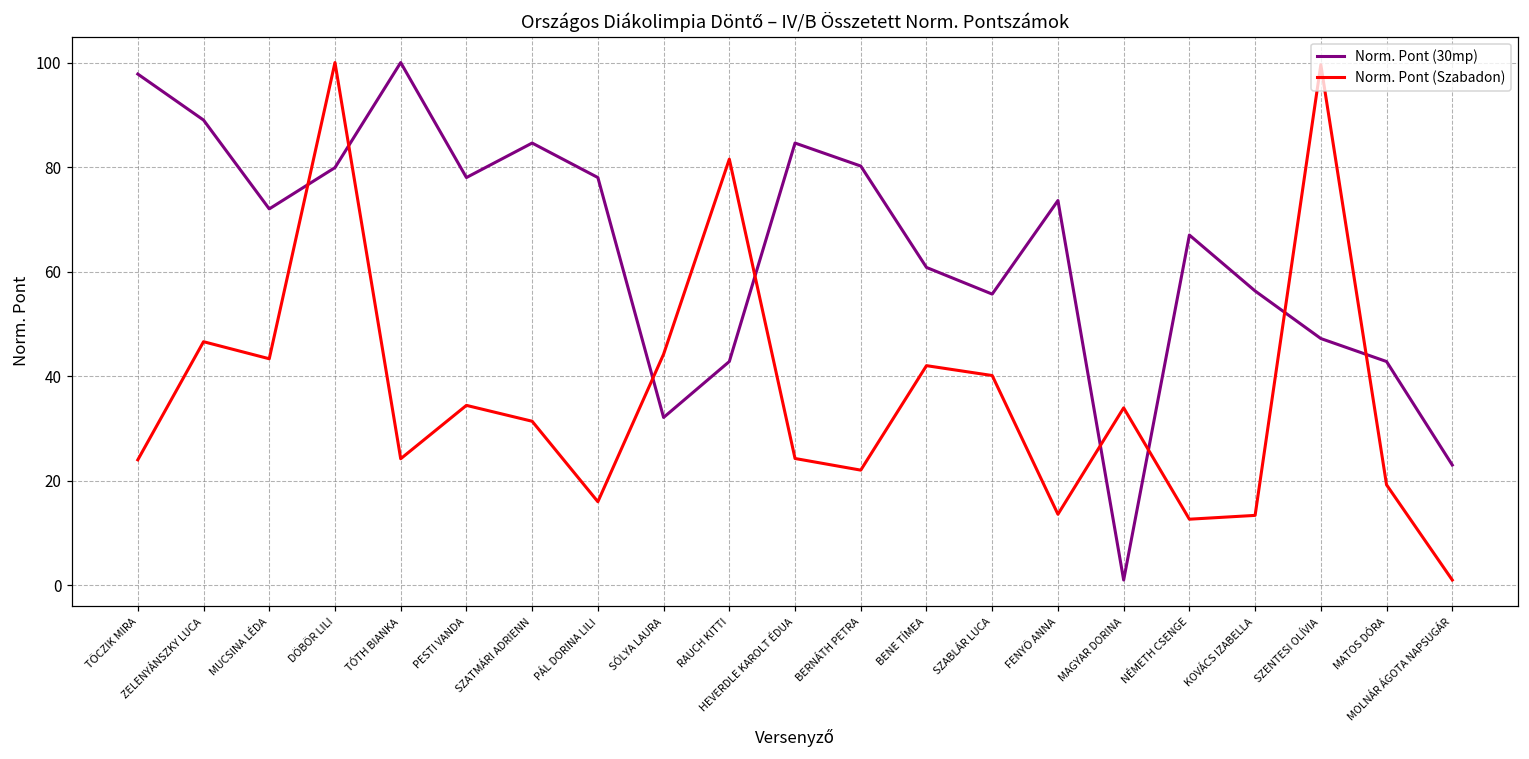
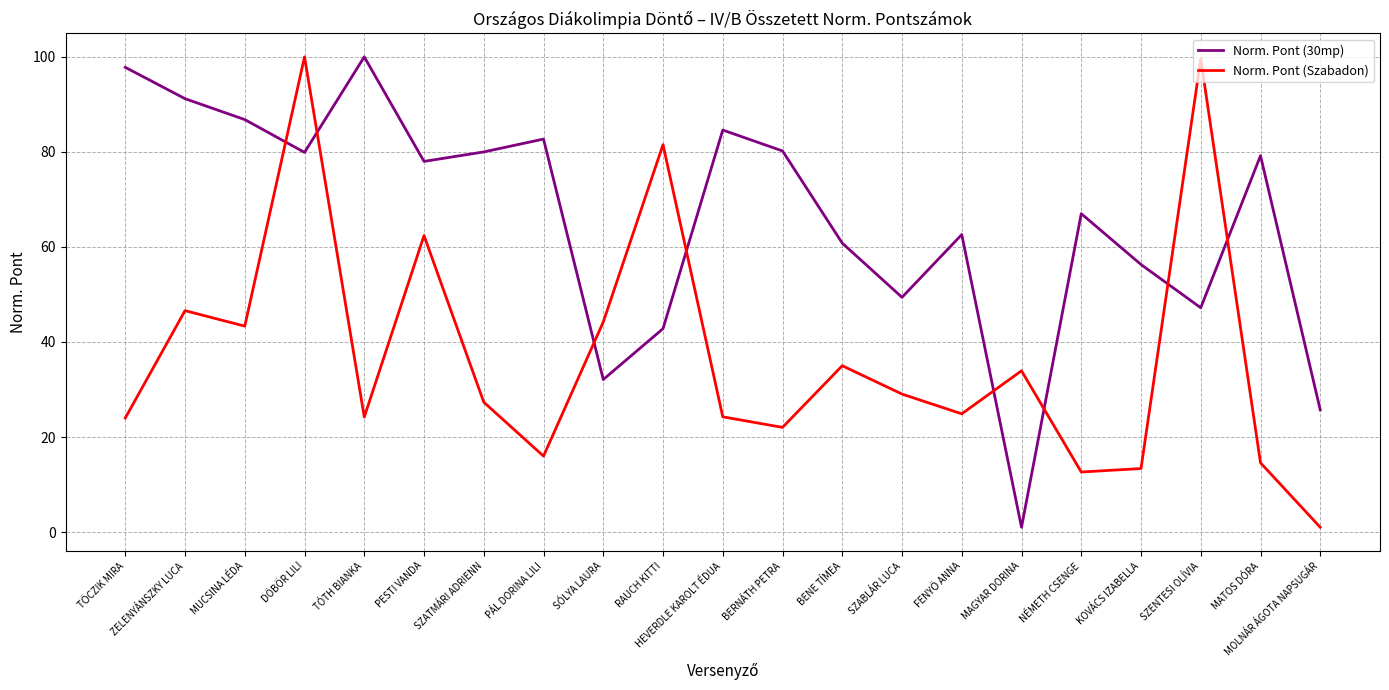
Norm. Pont (30mp), ZELENYÁNSZKY LUCA: 89 -> 91
Norm. Pont (30mp), MUCSINA LÉDA: 72 -> 87
Norm. Pont (Szabadon), PESTI VANDA: 34 -> 62
Norm. Pont (30mp), SZATMÁRI ADRIENN: 85 -> 80
Norm. Pont (Szabadon), SZATMÁRI ADRIENN: 31 -> 27
Norm. Pont (30mp), PÁL DORINA LILI: 78 -> 83
Norm. Pont (Szabadon), BENE TÍMEA: 42 -> 35
Norm. Pont (30mp), SZABLÁR LUCA: 56 -> 49
Norm. Pont (Szabadon), SZABLÁR LUCA: 40 -> 29
Norm. Pont (30mp), FENYŐ ANNA: 74 -> 63
Norm. Pont (Szabadon), FENYŐ ANNA: 14 -> 25
Norm. Pont (30mp), MATOS DÓRA: 43 -> 79
Norm. Pont (Szabadon), MATOS DÓRA: 19 -> 15
Norm. Pont (30mp), MOLNÁR ÁGOTA NAPSUGÁR: 23 -> 26
